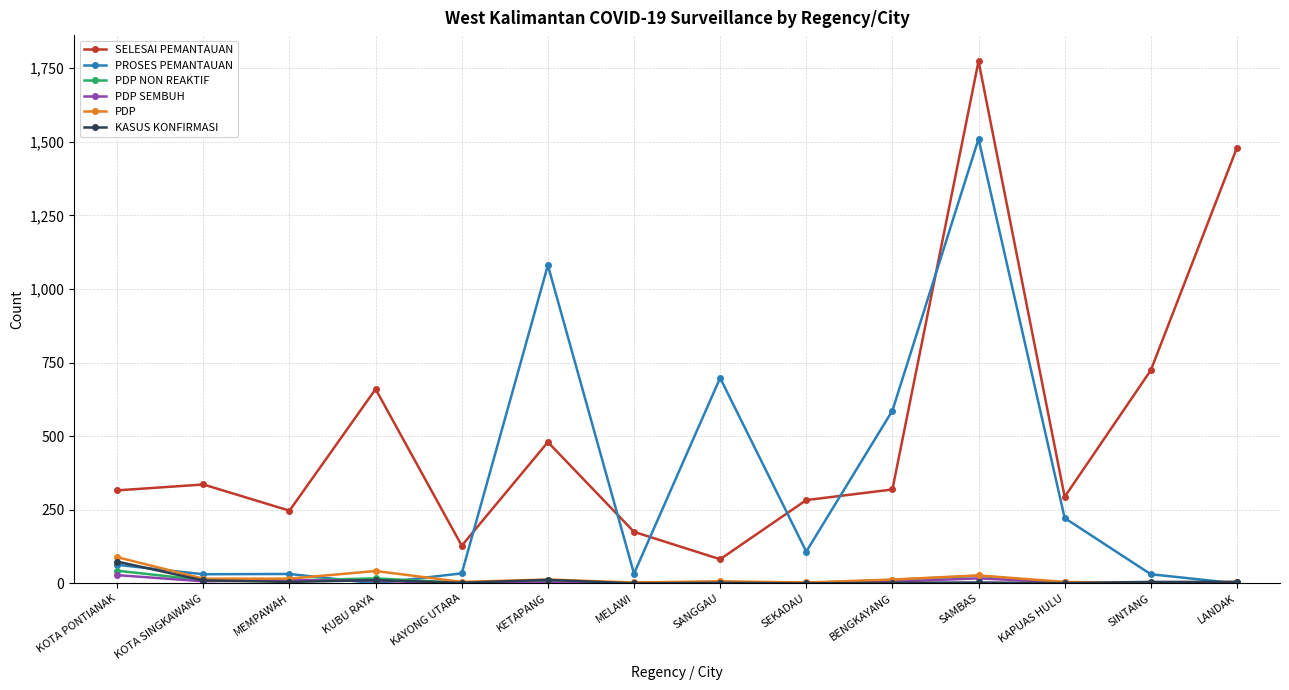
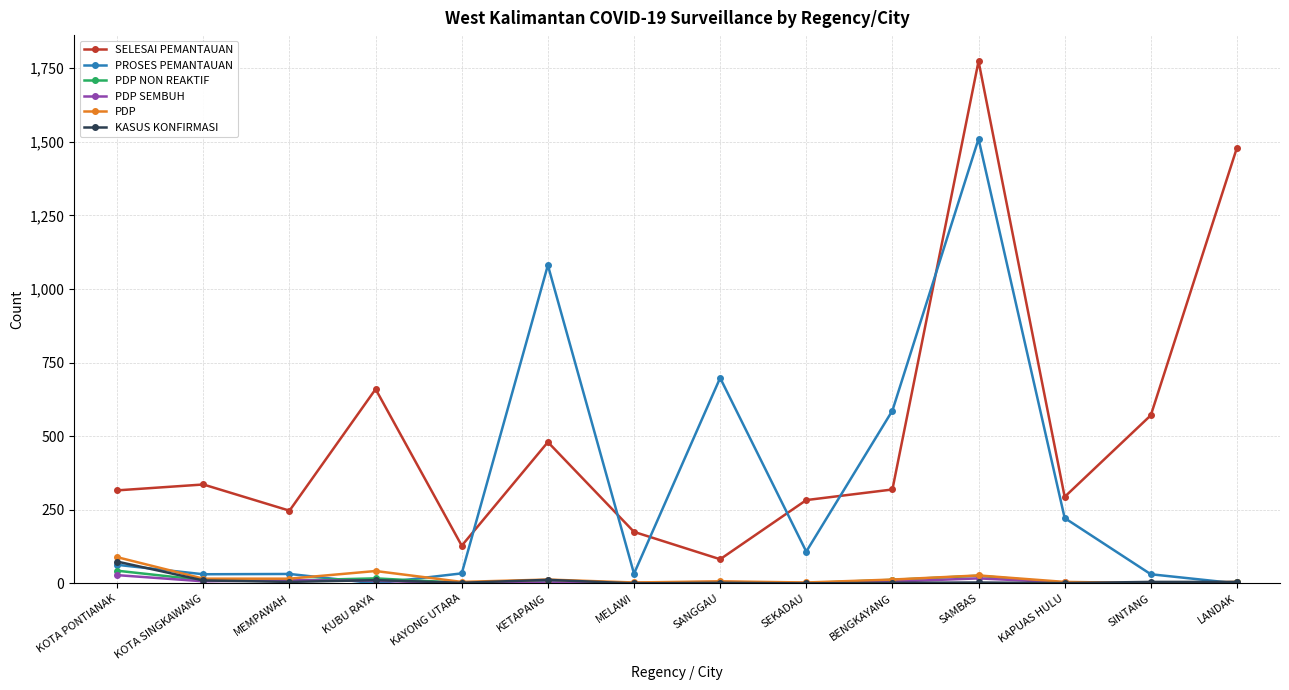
SELESAI PEMANTAUAN, SINTANG: 720 -> 570
